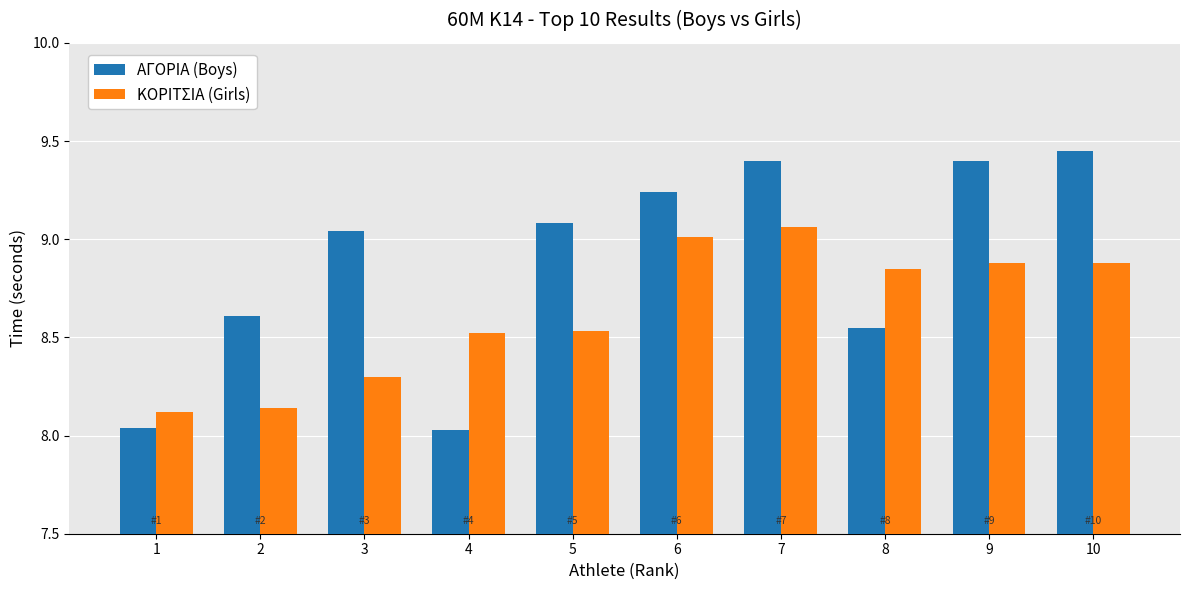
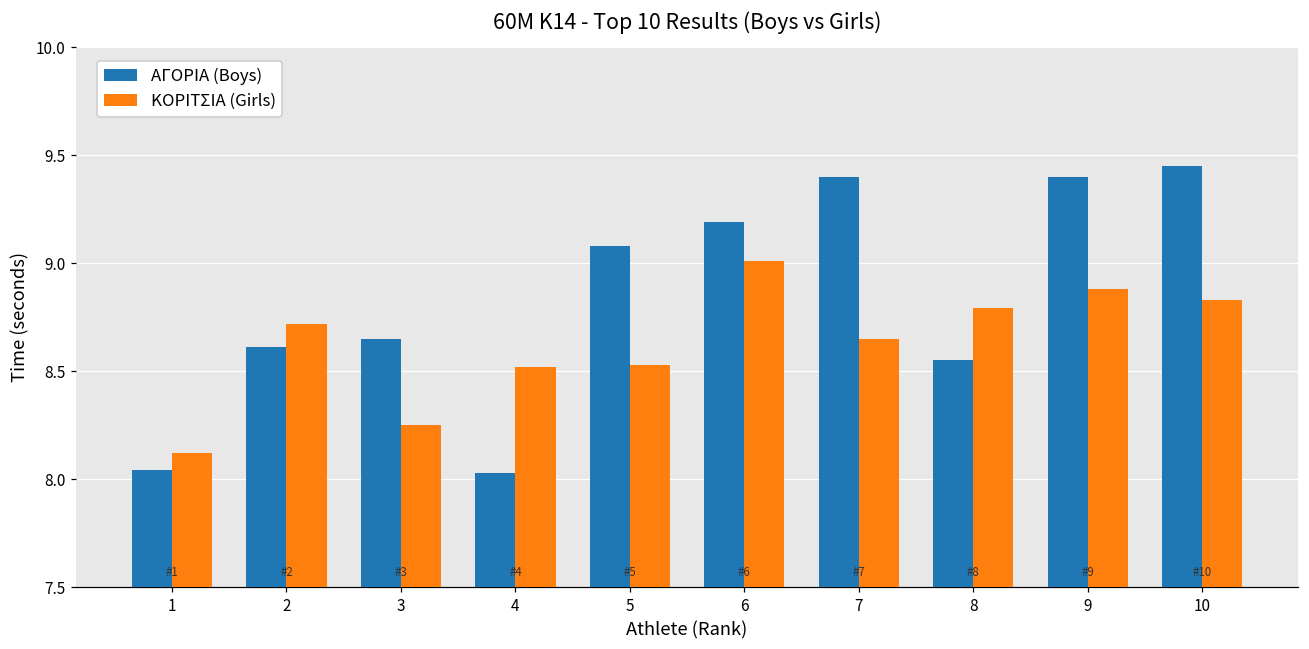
ΚΟΡΙΤΣΙΑ (Girls), 2: 8.14 -> 8.72
ΑΓΟΡΙΑ (Boys), 3: 9.04 -> 8.65
ΚΟΡΙΤΣΙΑ (Girls), 3: 8.30 -> 8.25
ΑΓΟΡΙΑ (Boys), 6: 9.24 -> 9.19
ΚΟΡΙΤΣΙΑ (Girls), 7: 9.06 -> 8.65
ΚΟΡΙΤΣΙΑ (Girls), 8: 8.85 -> 8.79
ΚΟΡΙΤΣΙΑ (Girls), 10: 8.88 -> 8.83
